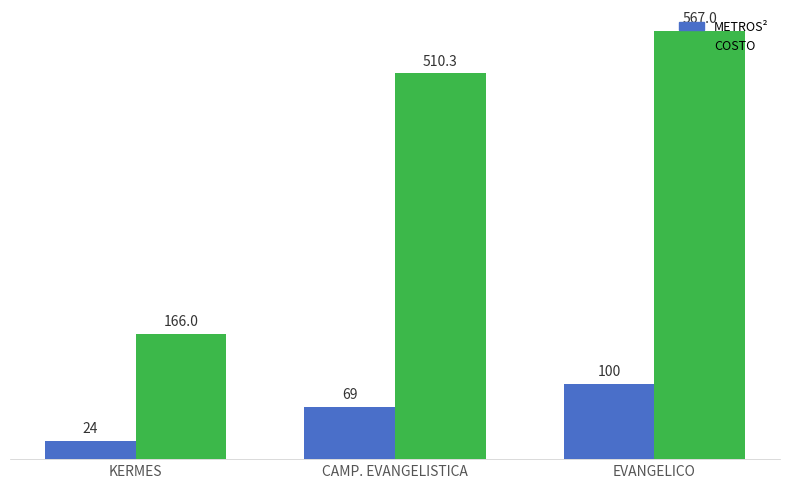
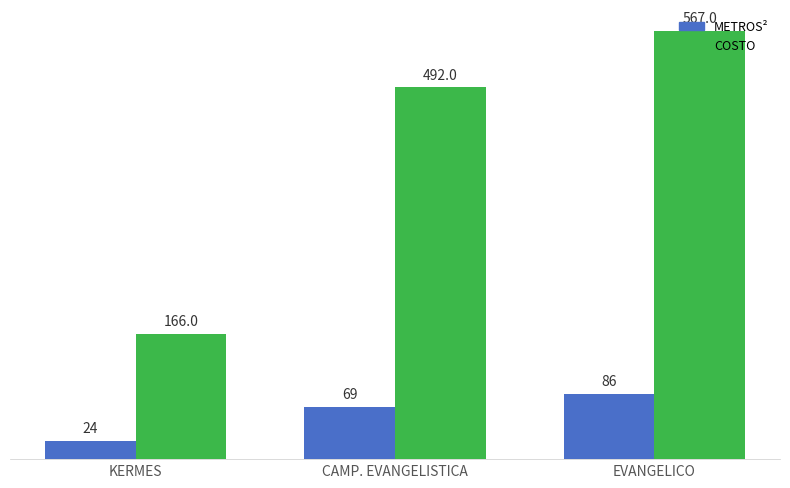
COSTO, CAMP. EVANGELISTICA: 510.3 -> 492.0
METROS², EVANGELICO: 100 -> 86
